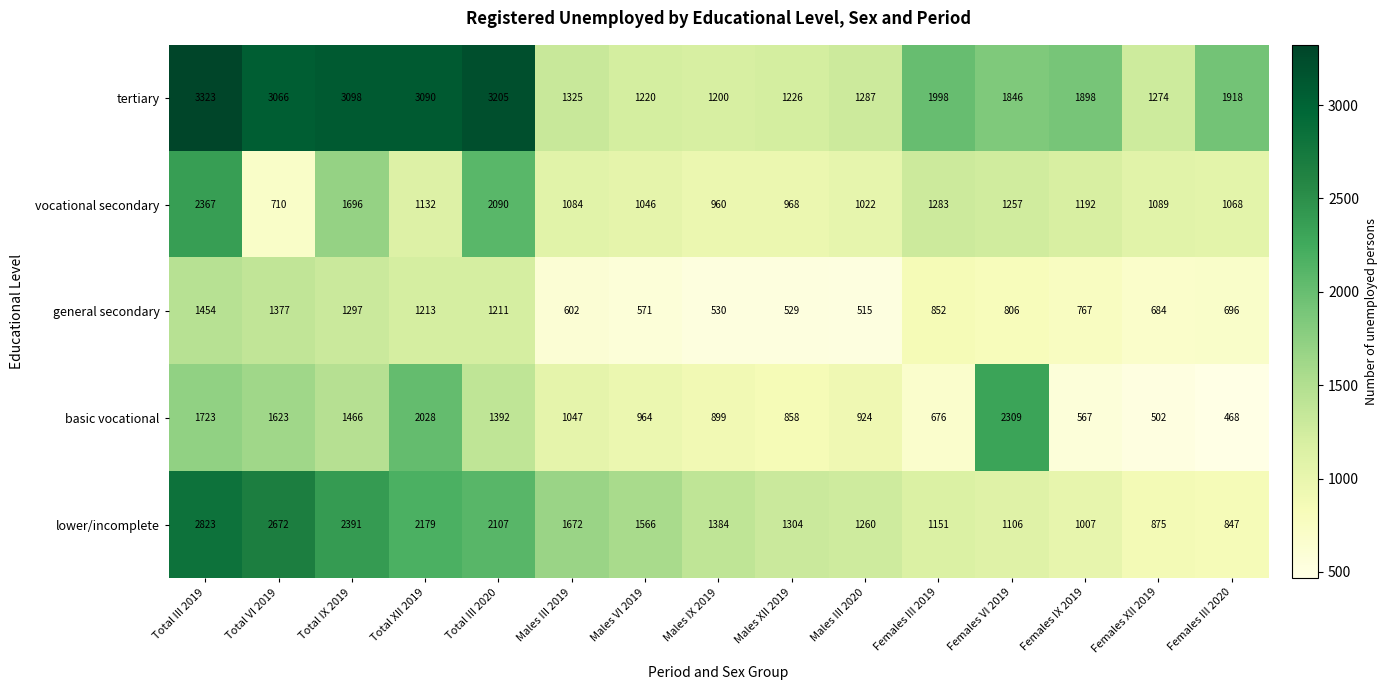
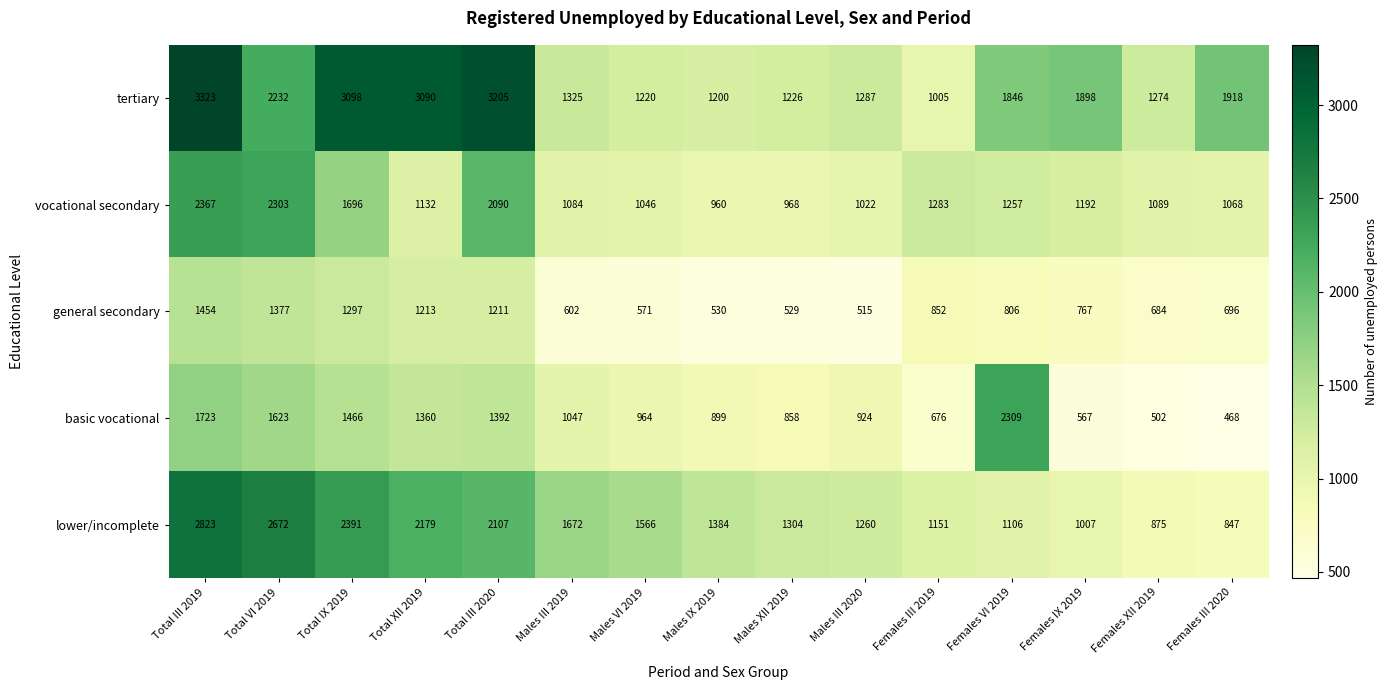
tertiary, Total VI 2019: 3066 -> 2232
tertiary, Females III 2019: 1998 -> 1005
vocational secondary, Total VI 2019: 710 -> 2303
basic vocational, Total XII 2019: 2028 -> 1360
